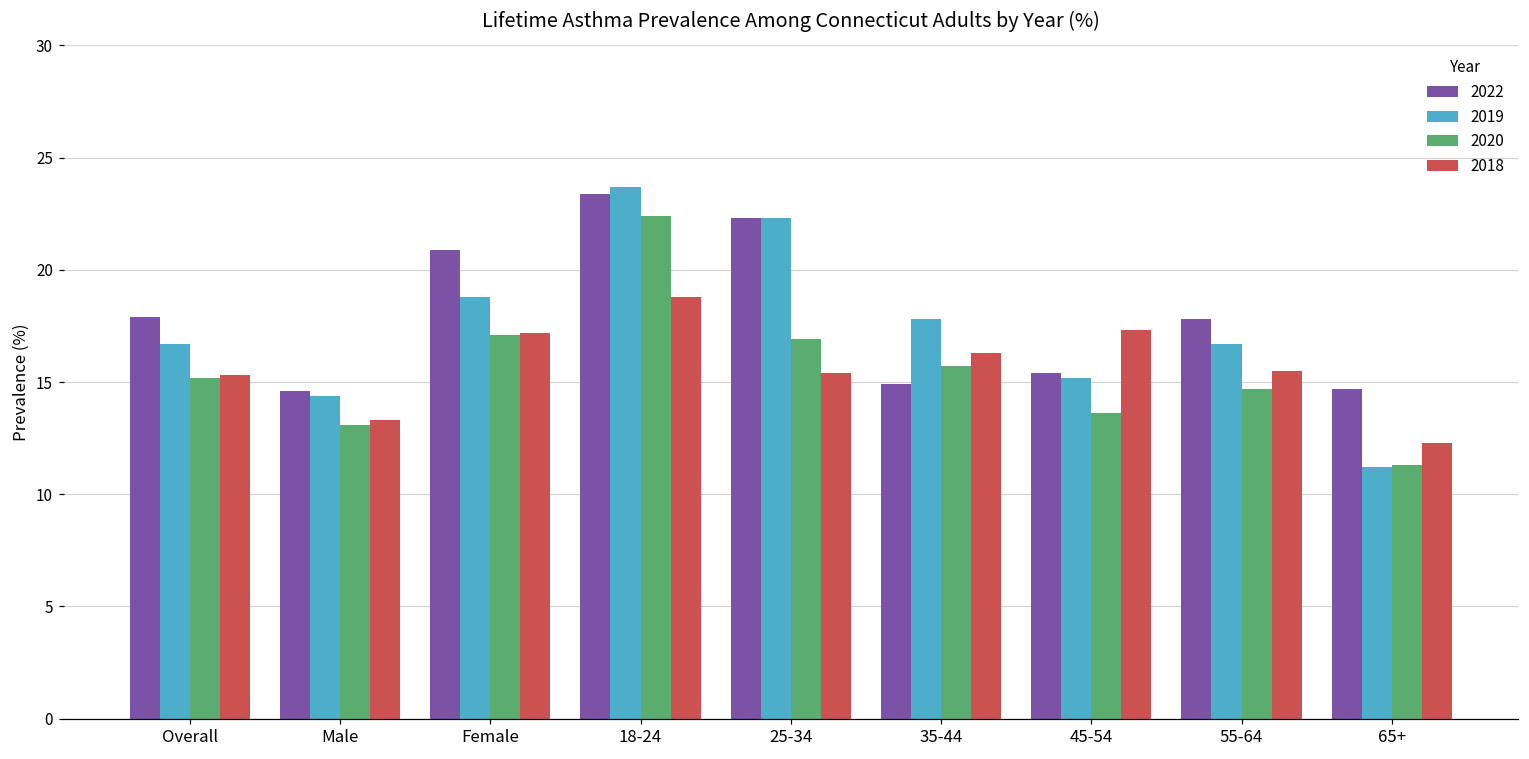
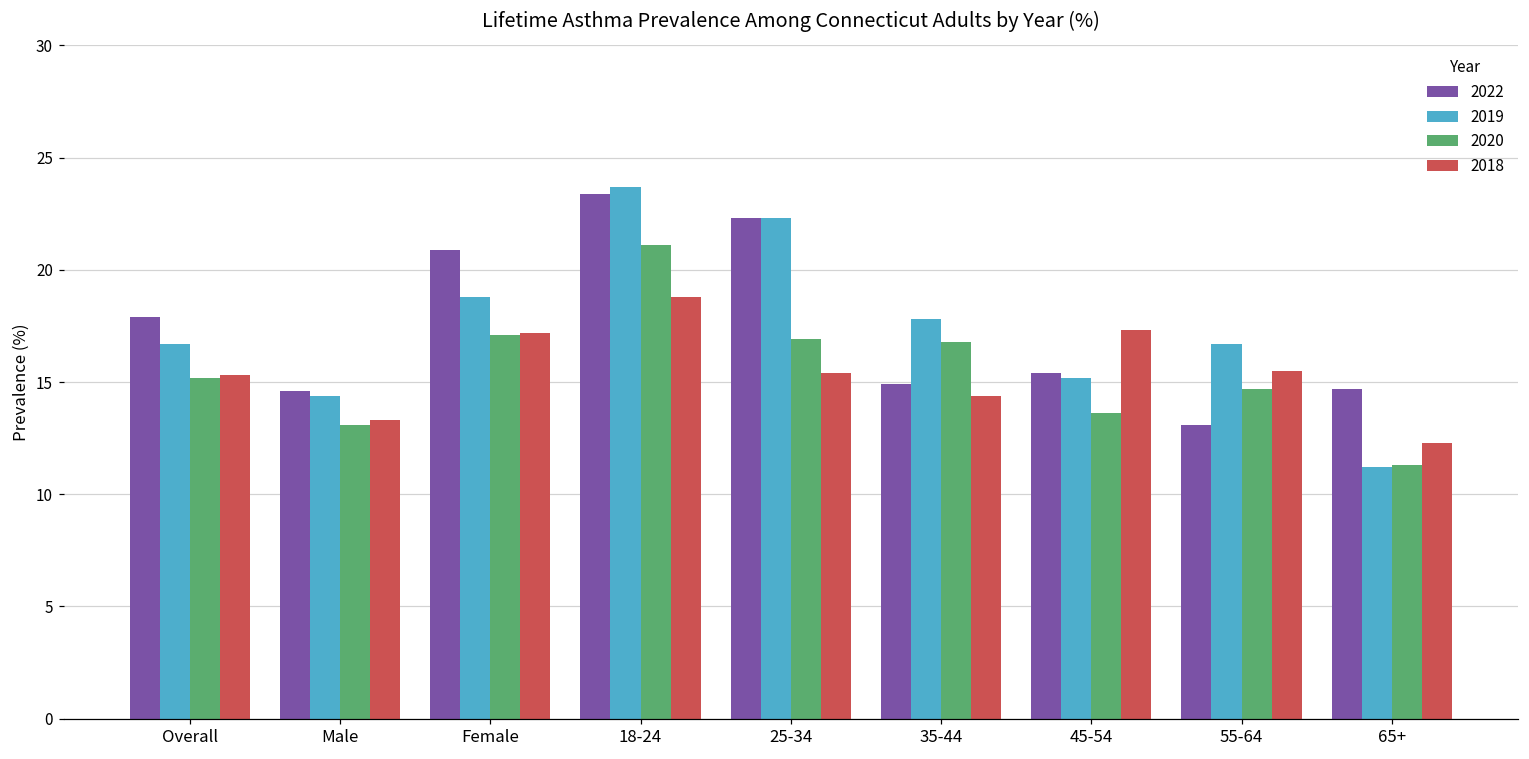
2020, 18-24: 22.4 -> 21.1
2020, 35-44: 15.7 -> 16.8
2018, 35-44: 16.3 -> 14.4
2022, 55-64: 17.8 -> 13.1
